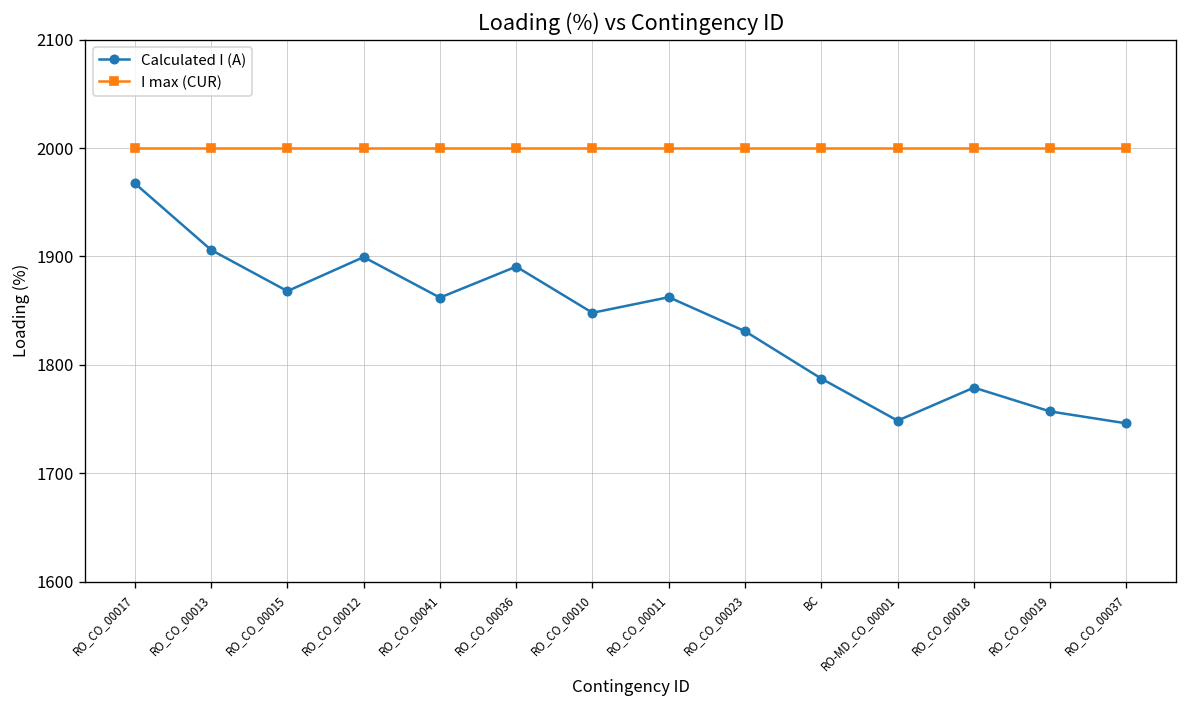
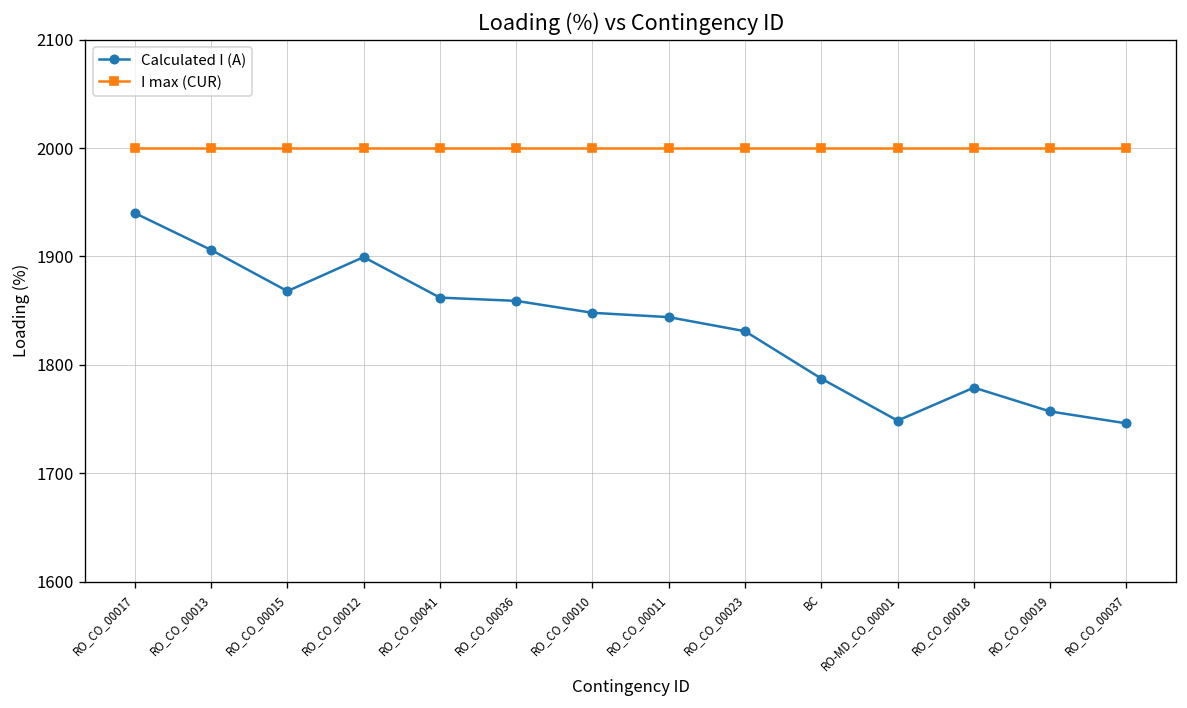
Calculated I (A), RO_CO_00017: 1970 -> 1940
Calculated I (A), RO_CO_00036: 1890 -> 1860
Calculated I (A), RO_CO_00011: 1860 -> 1840
